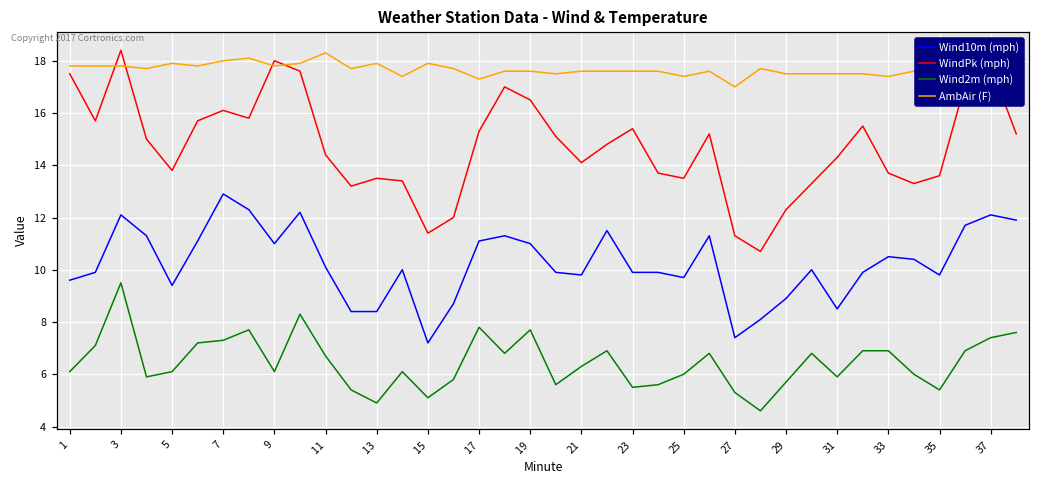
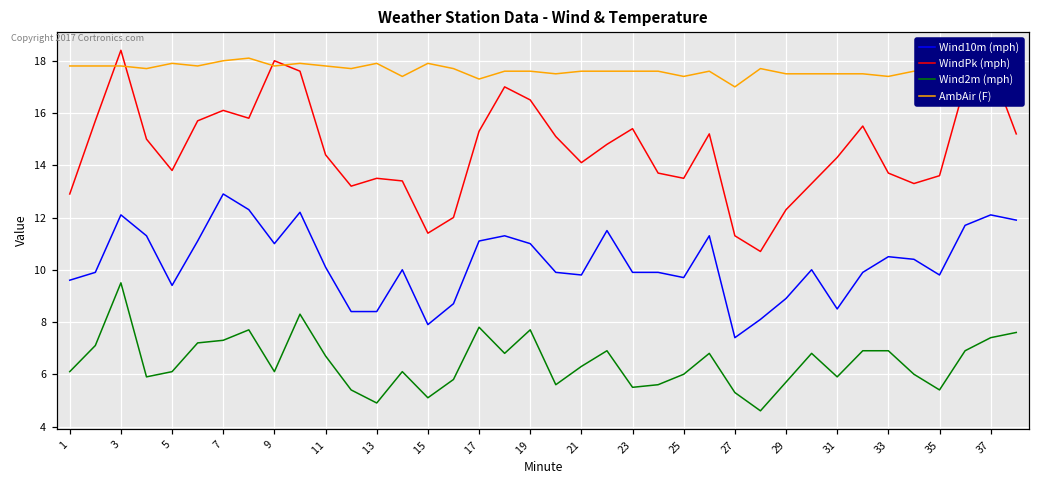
WindPk (mph), 1: 17.5 -> 12.9
AmbAir (F), 11: 18.3 -> 17.8
Wind10m (mph), 15: 7.2 -> 7.9
